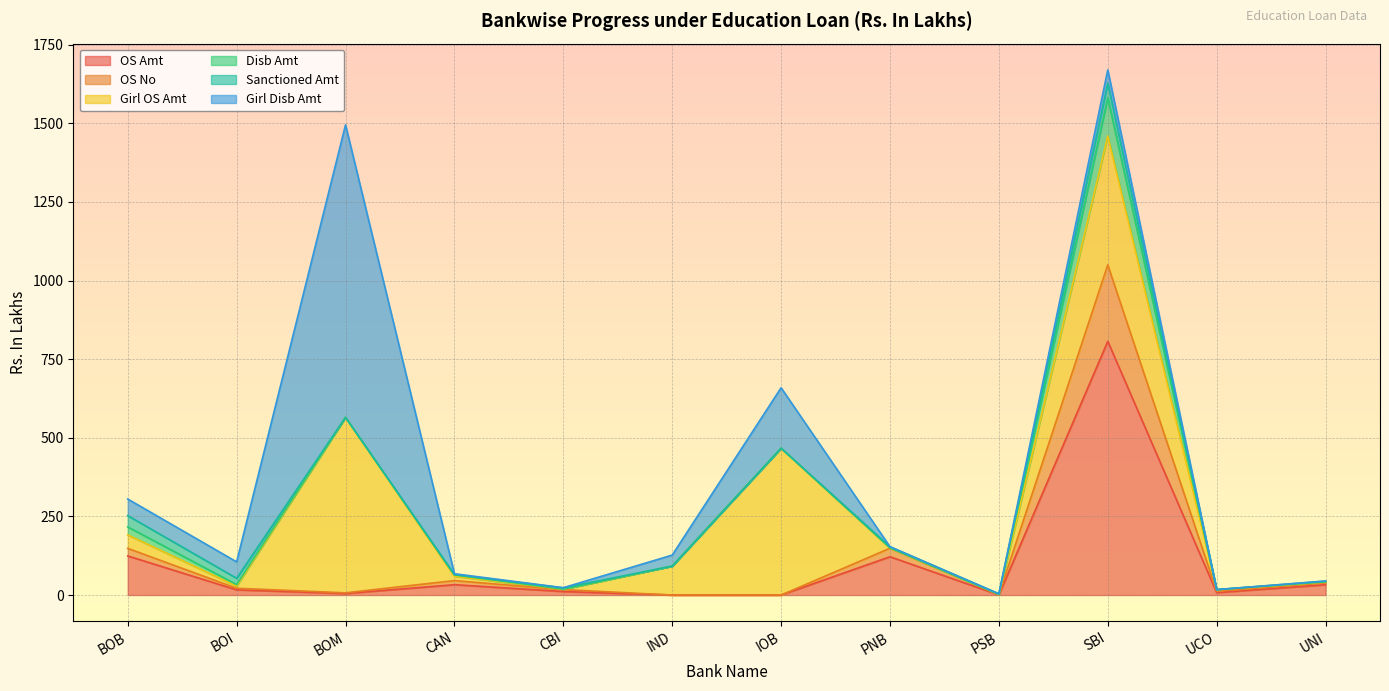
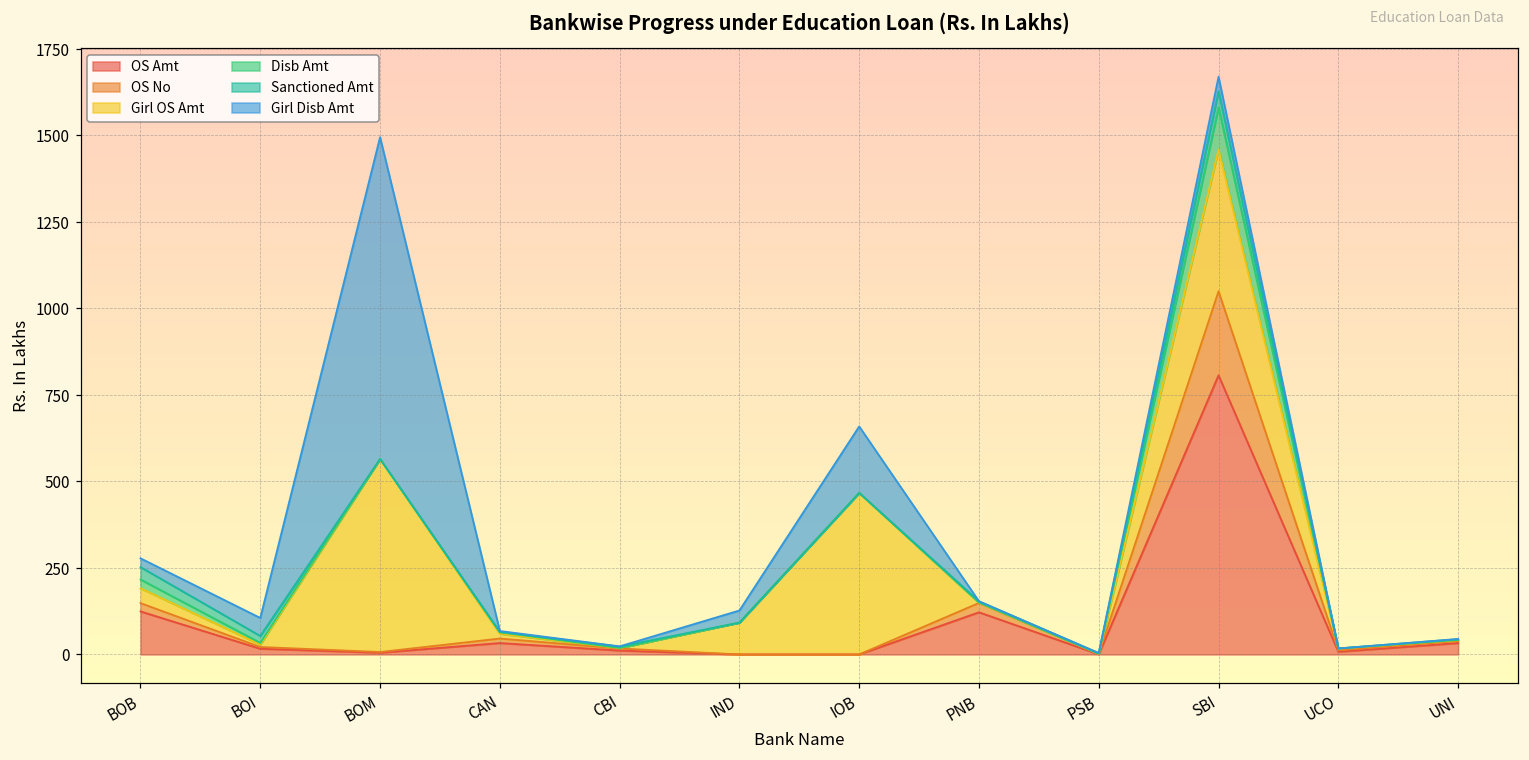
Girl Disb Amt, BOB: 50 -> 30
